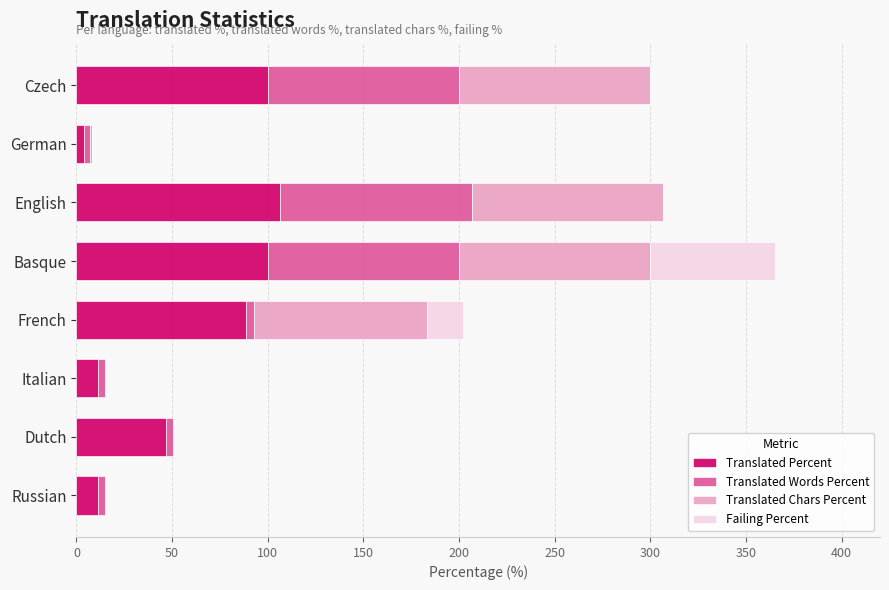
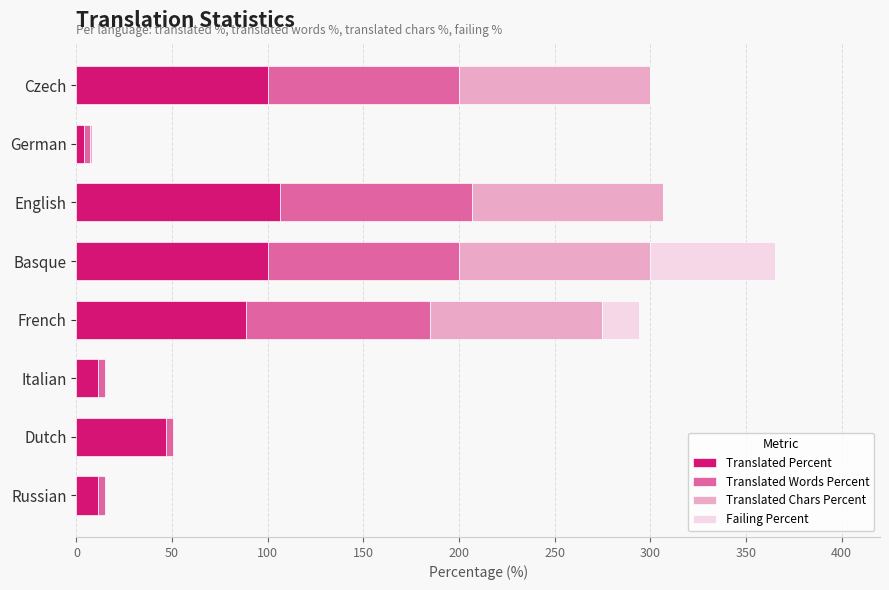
Translated Words Percent, French: 5 -> 97
